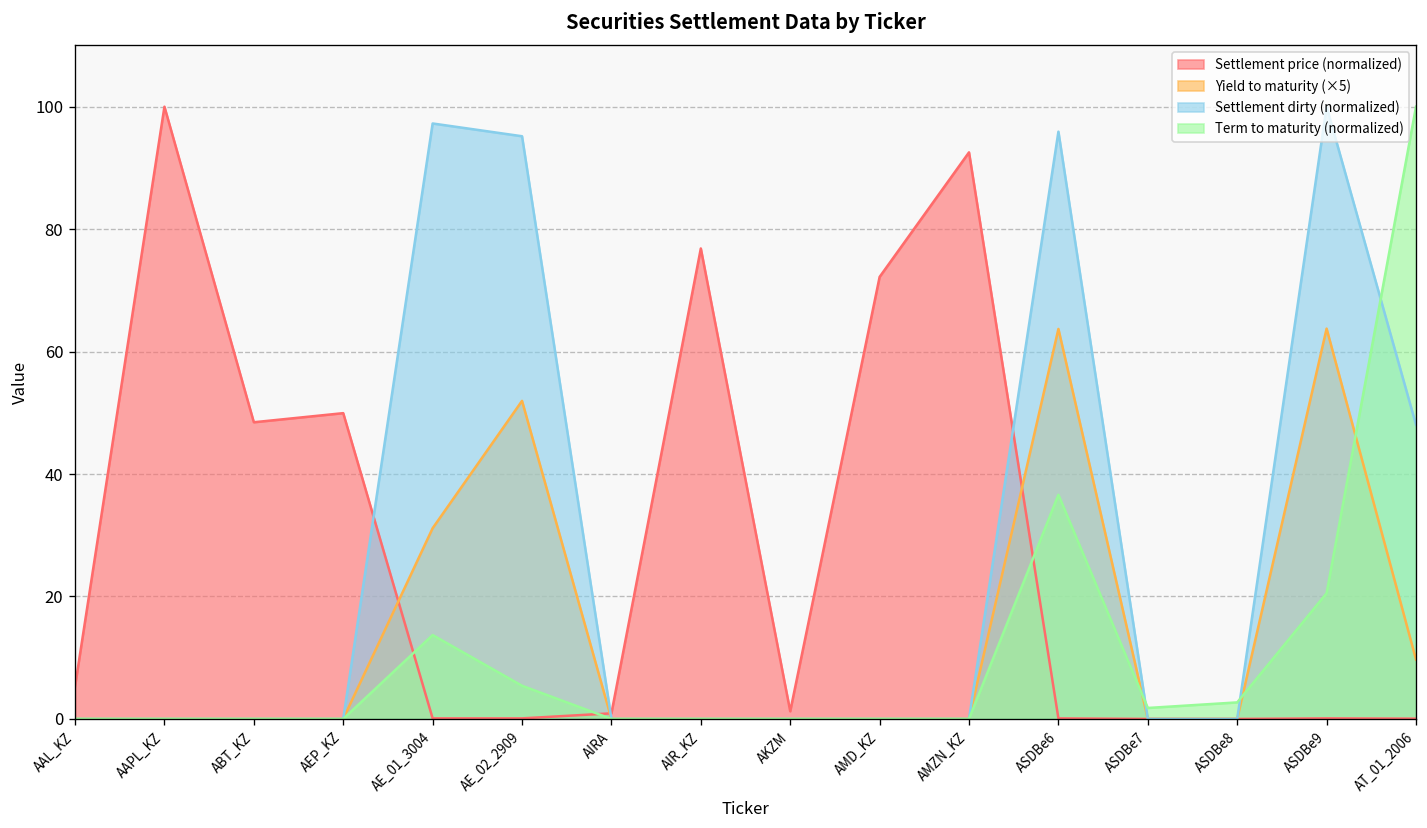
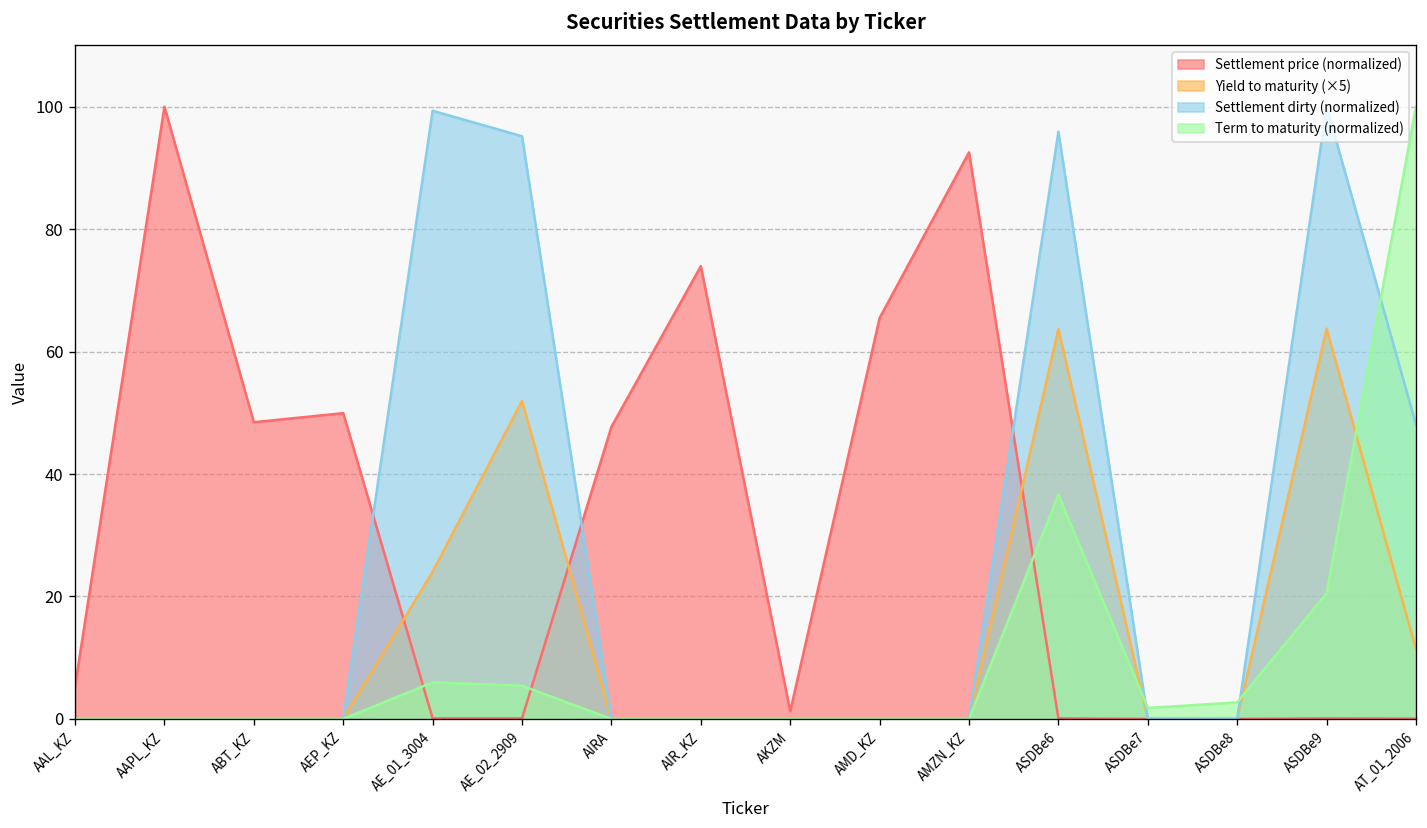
Yield to maturity (×5), AE_01_3004: 31 -> 24
Settlement dirty (normalized), AE_01_3004: 97 -> 99
Term to maturity (normalized), AE_01_3004: 14 -> 6
Settlement price (normalized), AIRA: 1 -> 48
Settlement price (normalized), AIR_KZ: 77 -> 74
Settlement price (normalized), AMD_KZ: 72 -> 65
Yield to maturity (×5), AT_01_2006: 10 -> 11
